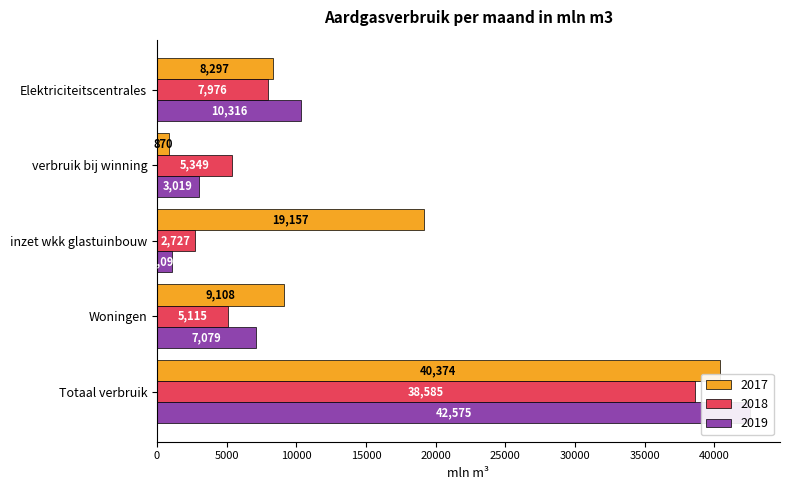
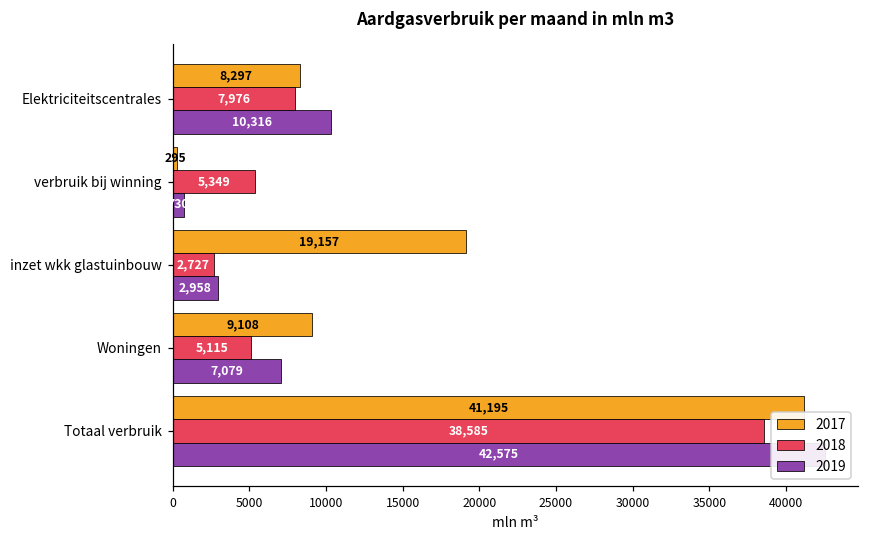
2017, verbruik bij winning: 870 -> 295
2019, verbruik bij winning: 3000 -> 700
2019, inzet wkk glastuinbouw: 1100 -> 3000
2017, Totaal verbruik: 40,374 -> 41,195
